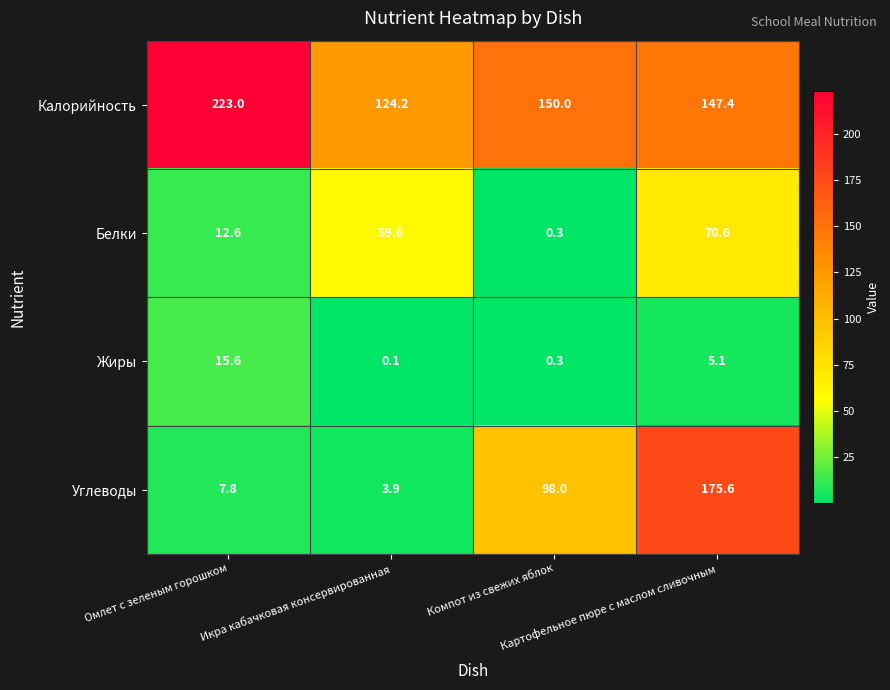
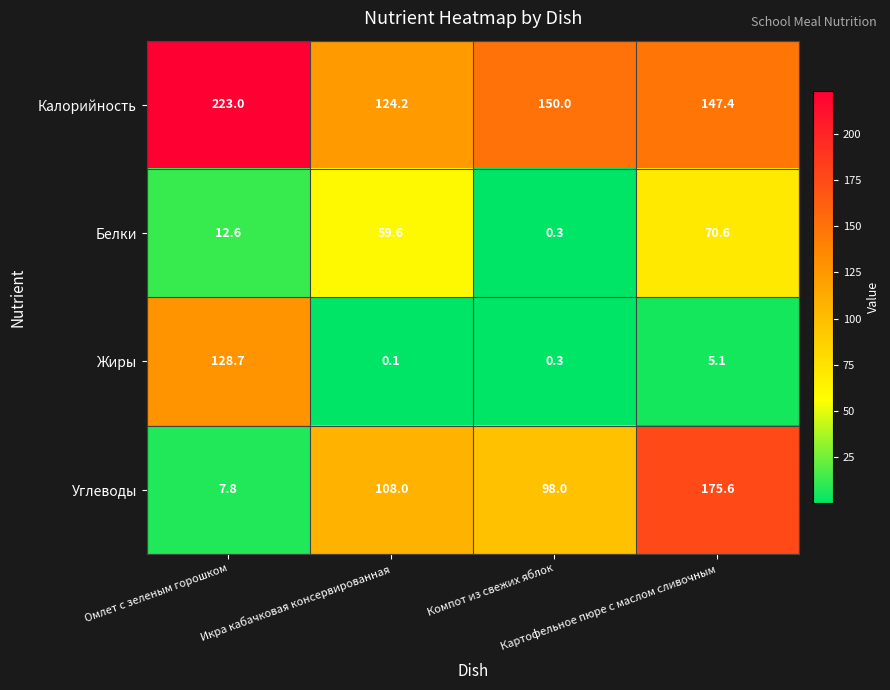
Жиры, Омлет с зеленым горошком: 15.6 -> 128.7
Углеводы, Икра кабачковая консервированная: 3.9 -> 108.0
